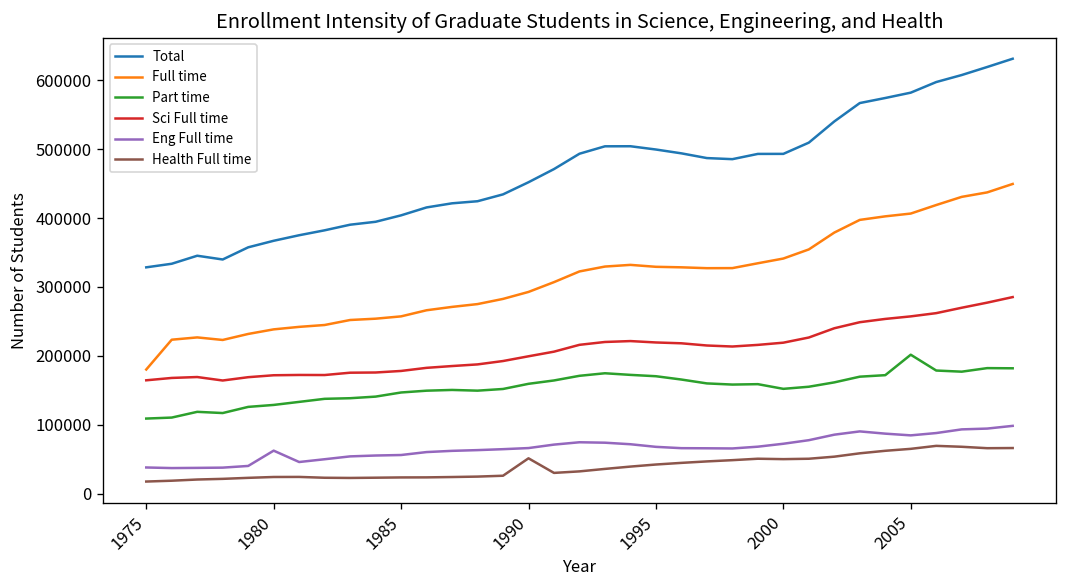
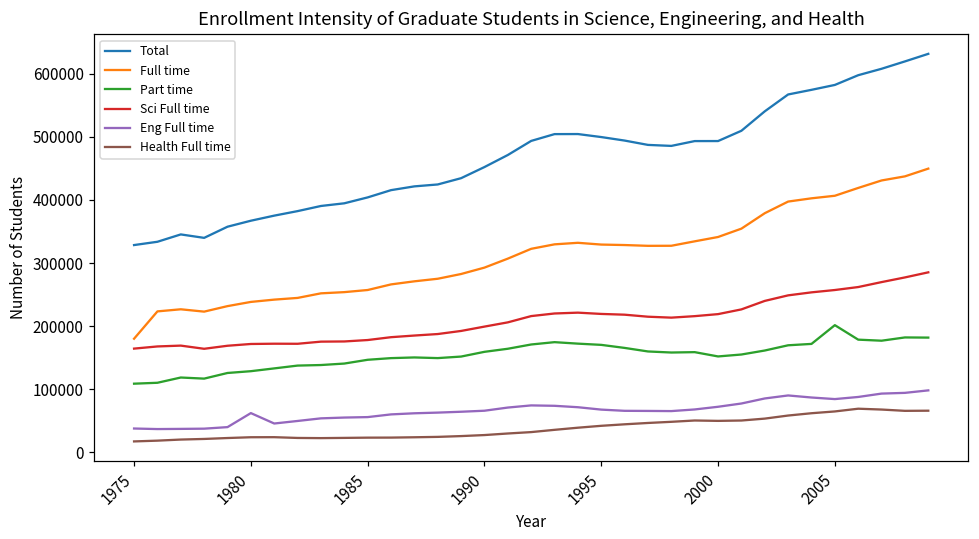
Health Full time, 1990: 50000 -> 30000
